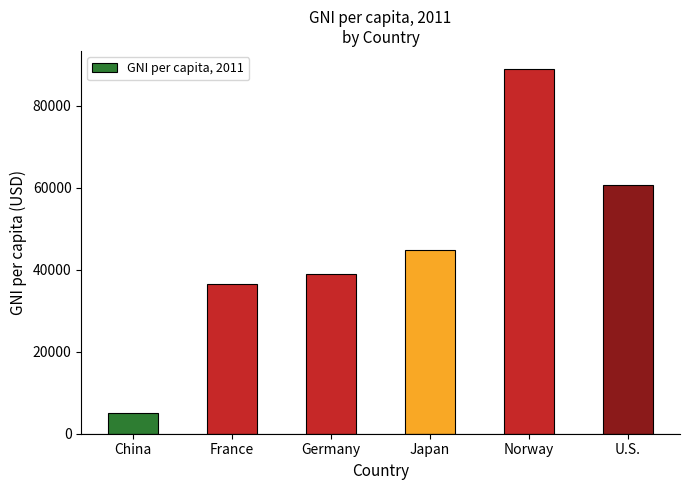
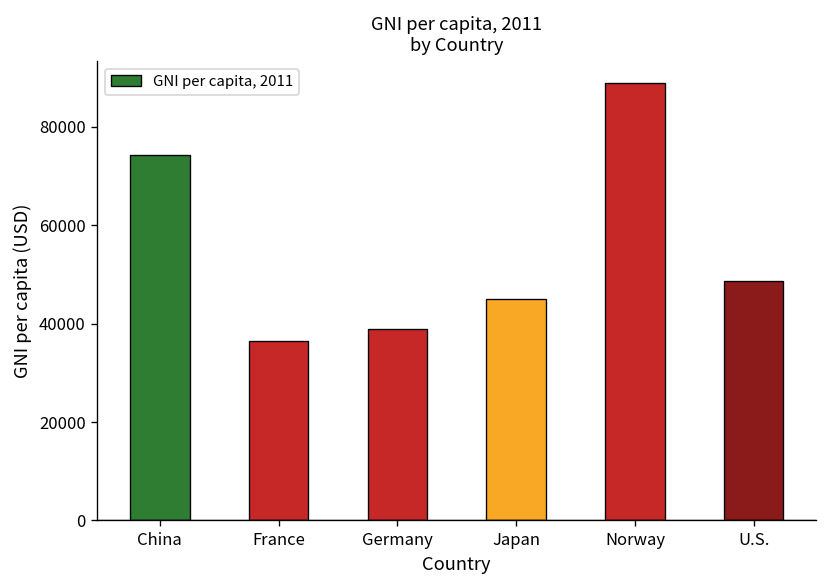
China: 5000 -> 74000
U.S.: 61000 -> 49000
